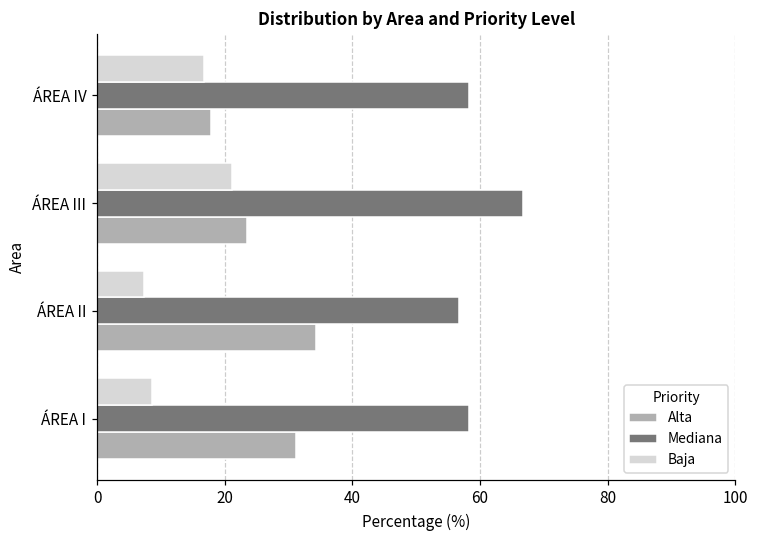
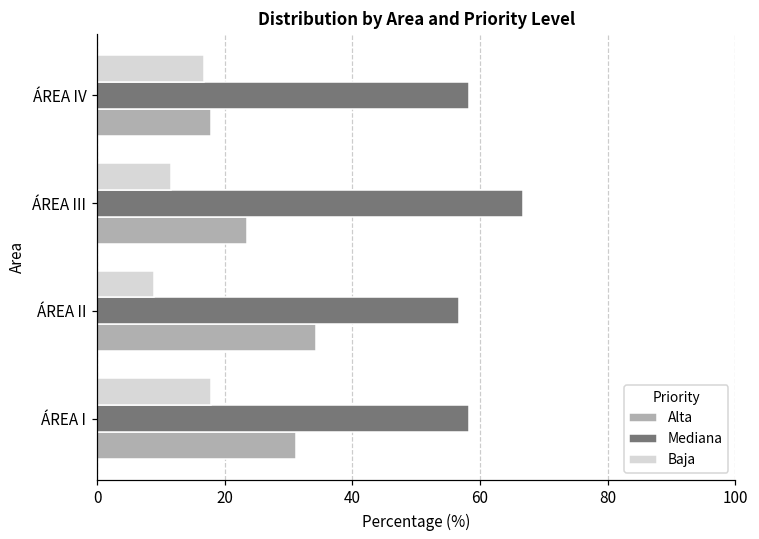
Baja, ÁREA III: 21 -> 12
Baja, ÁREA II: 7 -> 9
Baja, ÁREA I: 9 -> 18
